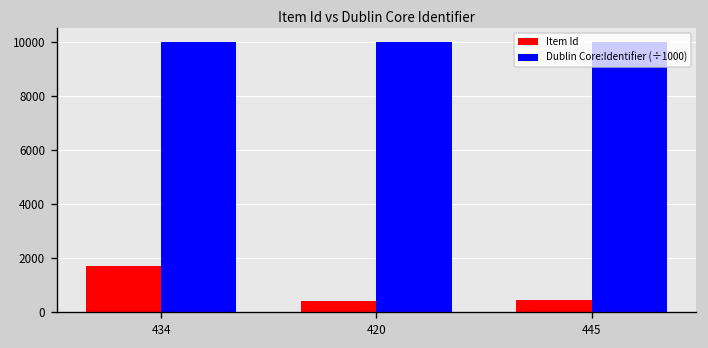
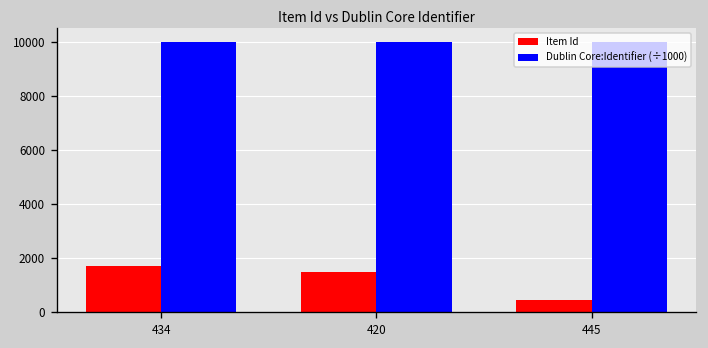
Item Id, 420: 400 -> 1500
